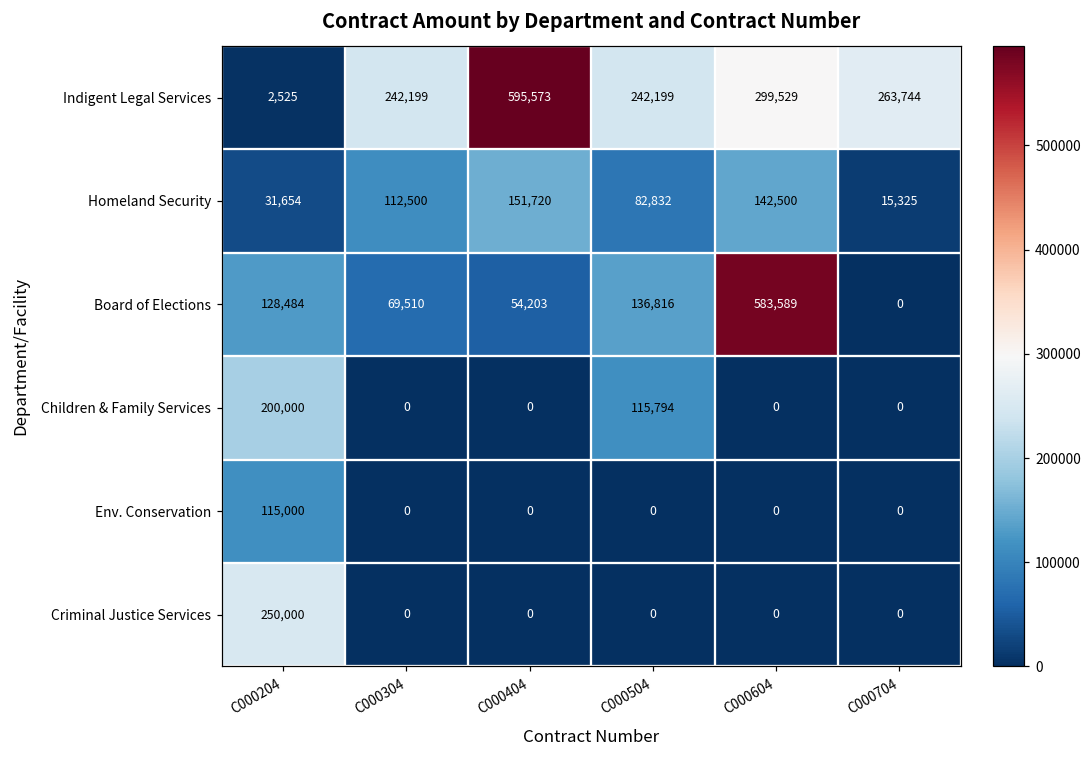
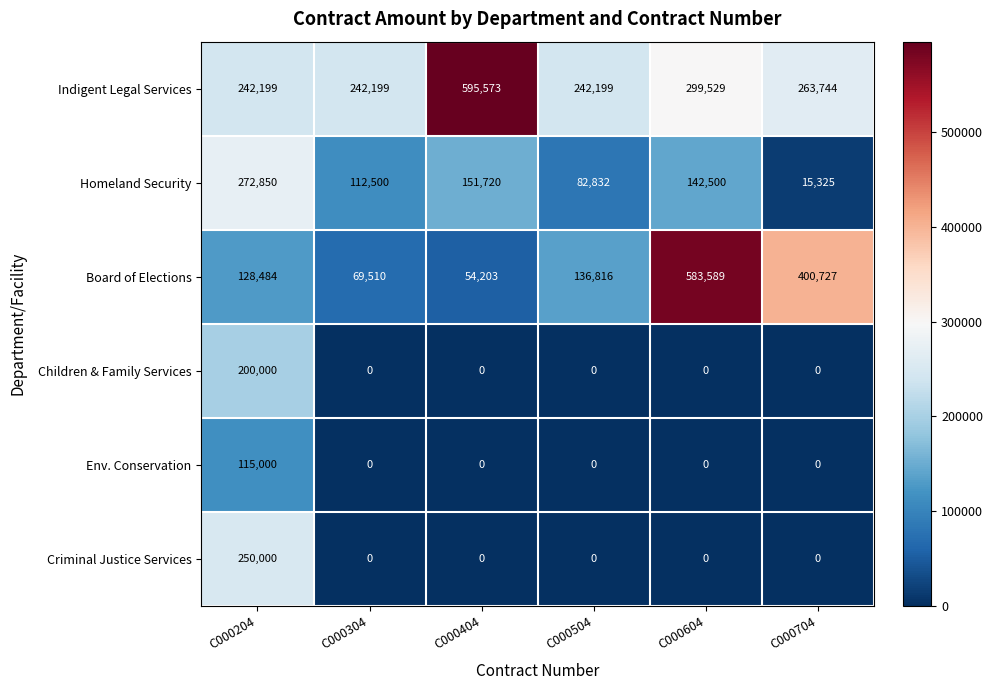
Indigent Legal Services, C000204: 2,525 -> 242,199
Homeland Security, C000204: 31,654 -> 272,850
Board of Elections, C000704: 0 -> 400,727
Children & Family Services, C000504: 115,794 -> 0
